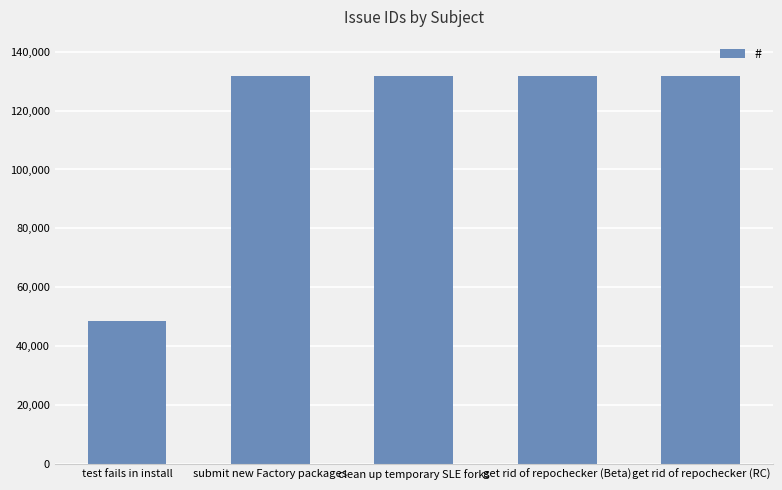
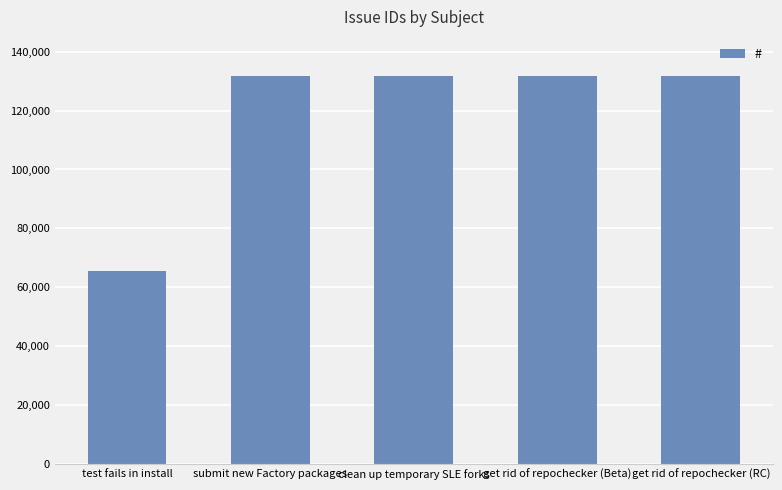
test fails in install: 48,000 -> 66,000
